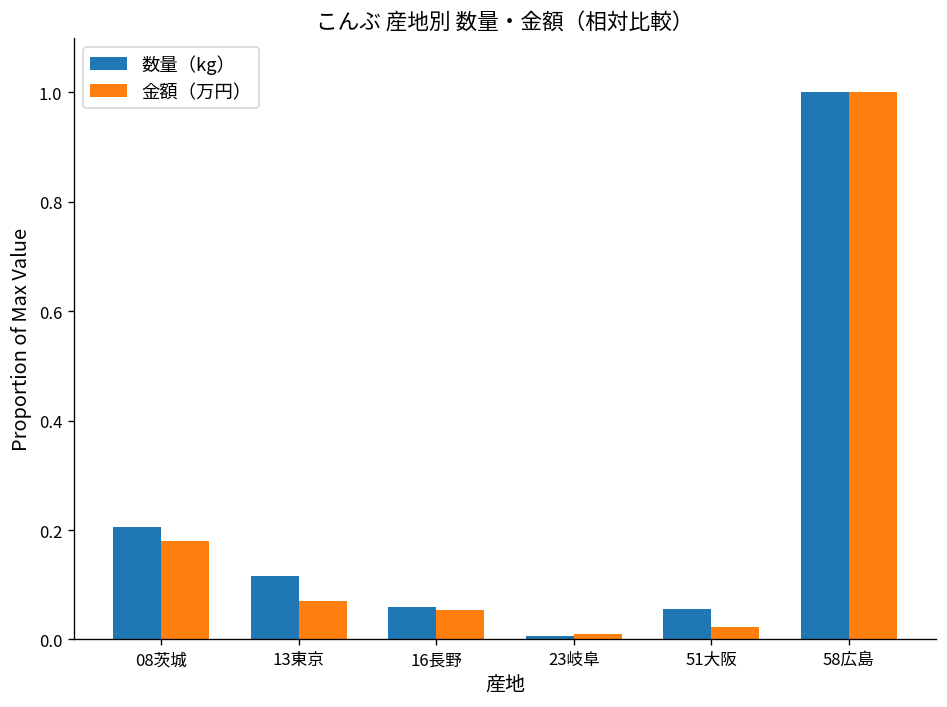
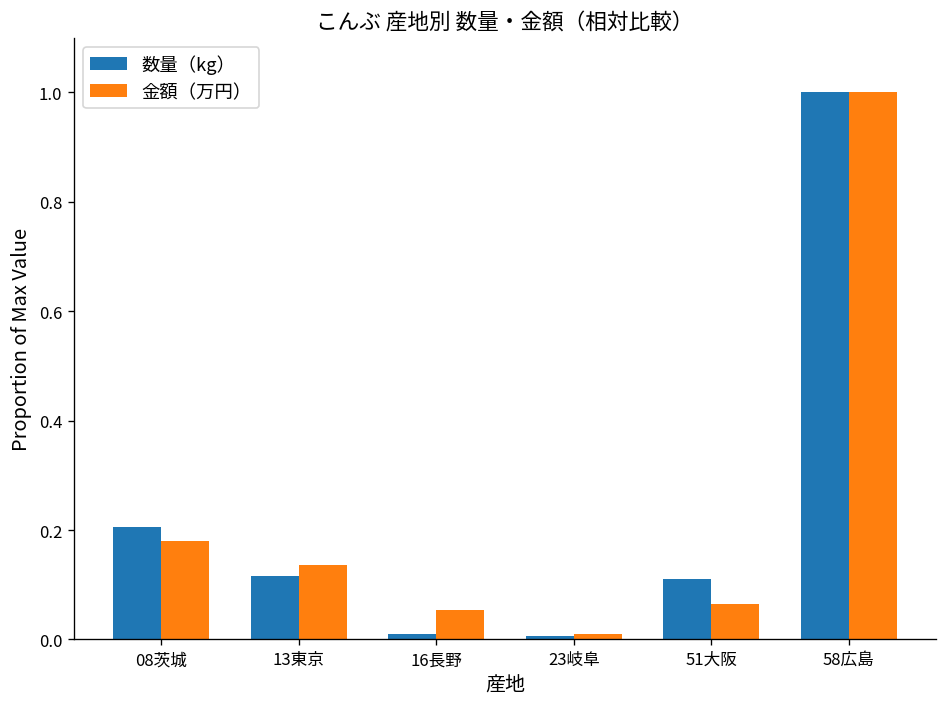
金額（万円）, 13東京: 0.07 -> 0.14
数量（kg）, 16長野: 0.06 -> 0.01
数量（kg）, 51大阪: 0.06 -> 0.11
金額（万円）, 51大阪: 0.02 -> 0.06
